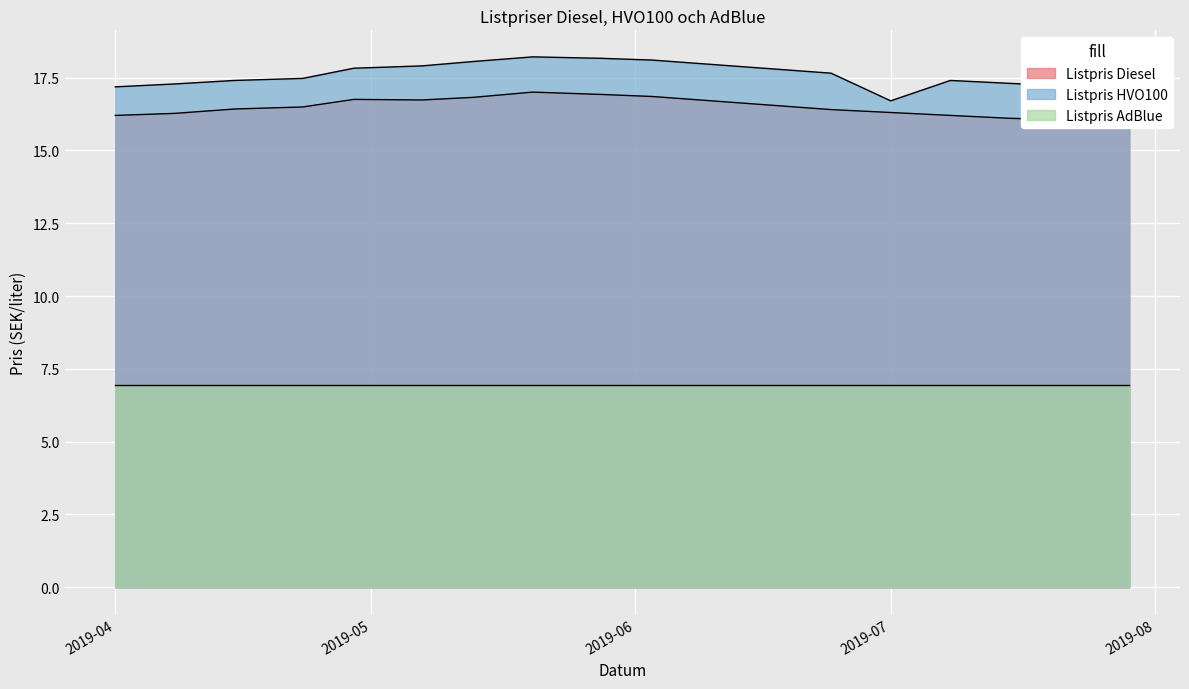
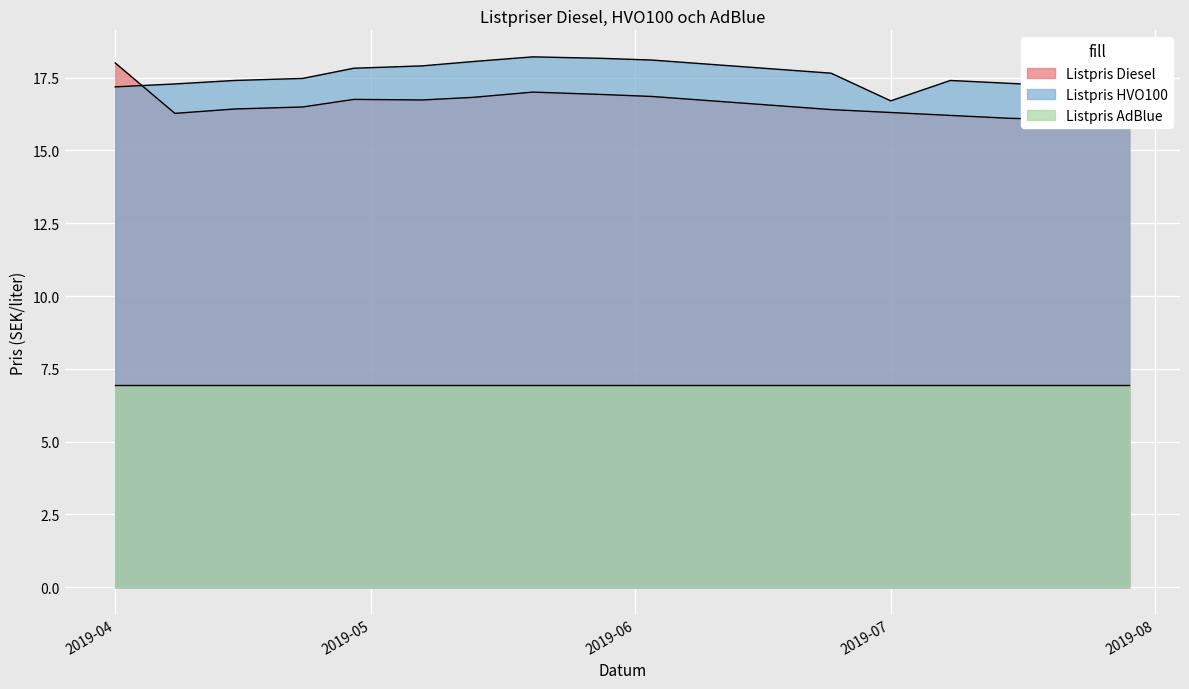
Listpris Diesel, 2019-04: 16.2 -> 18.0
